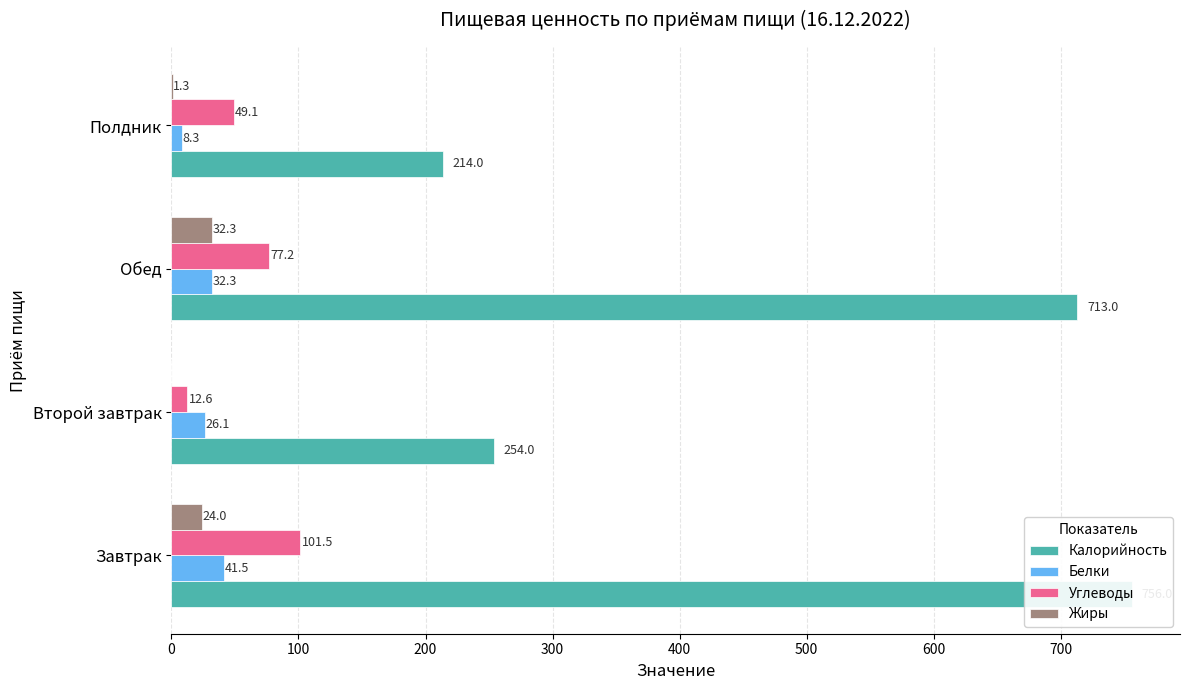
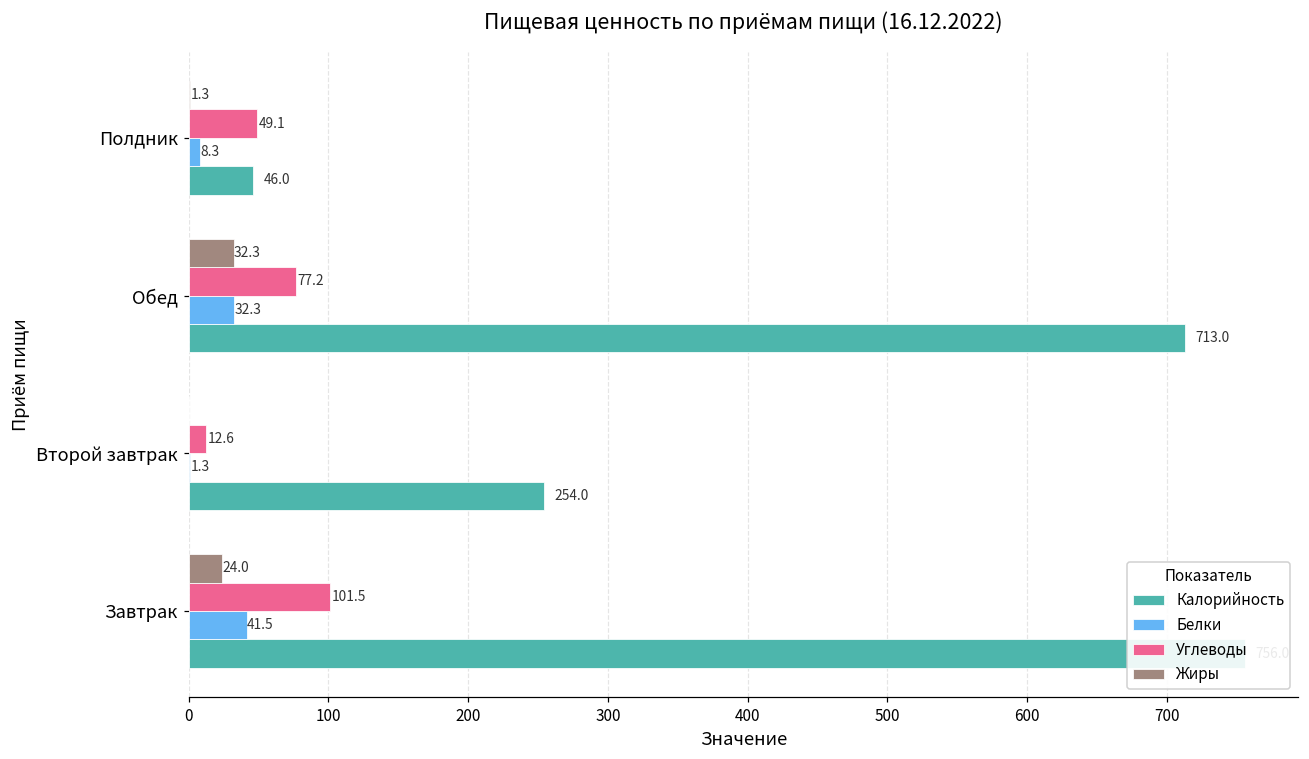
Калорийность, Полдник: 214.0 -> 46.0
Белки, Второй завтрак: 26.1 -> 1.3
